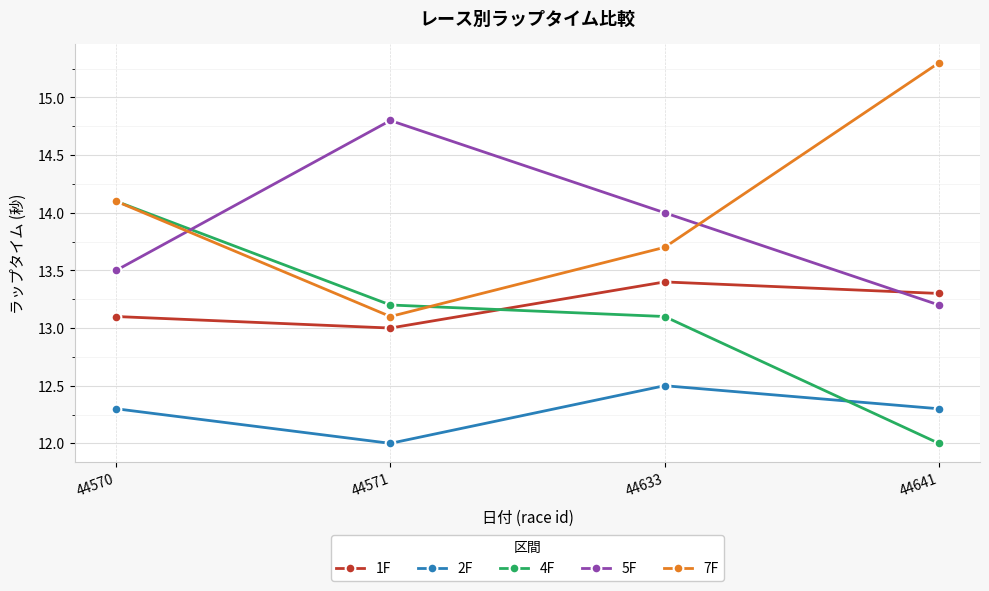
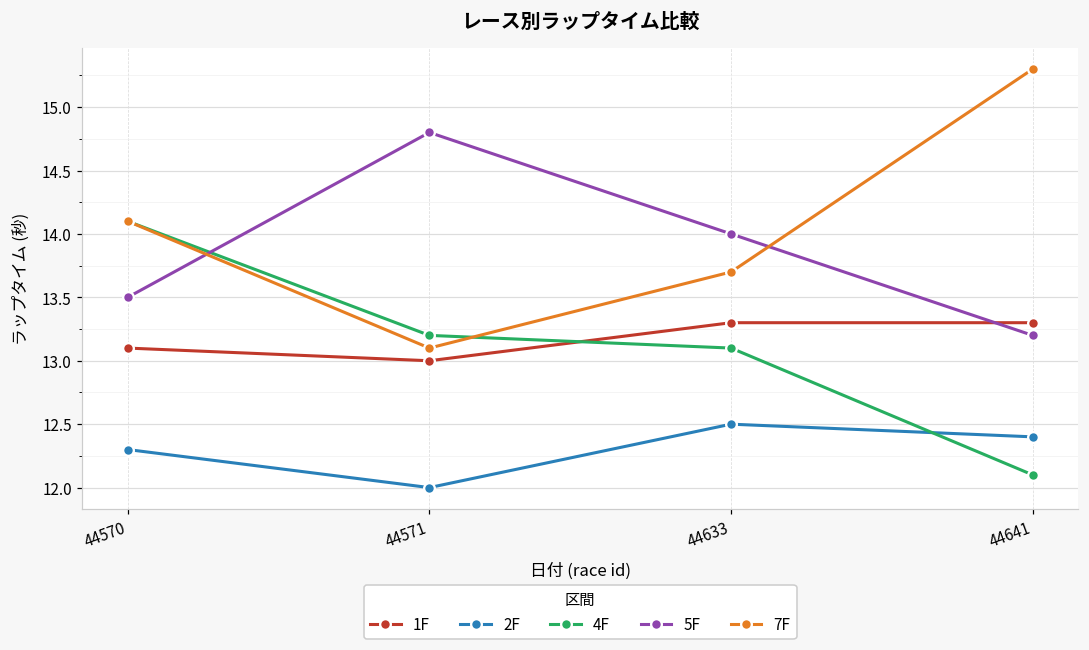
1F, 44633: 13.4 -> 13.3
2F, 44641: 12.3 -> 12.4
4F, 44641: 12.0 -> 12.1
